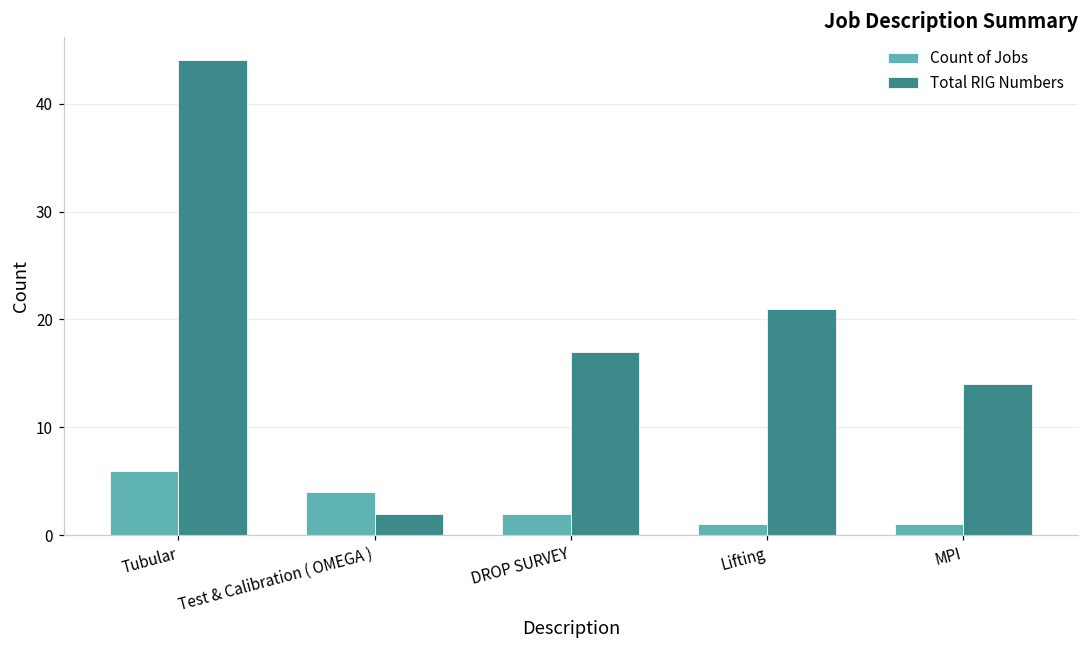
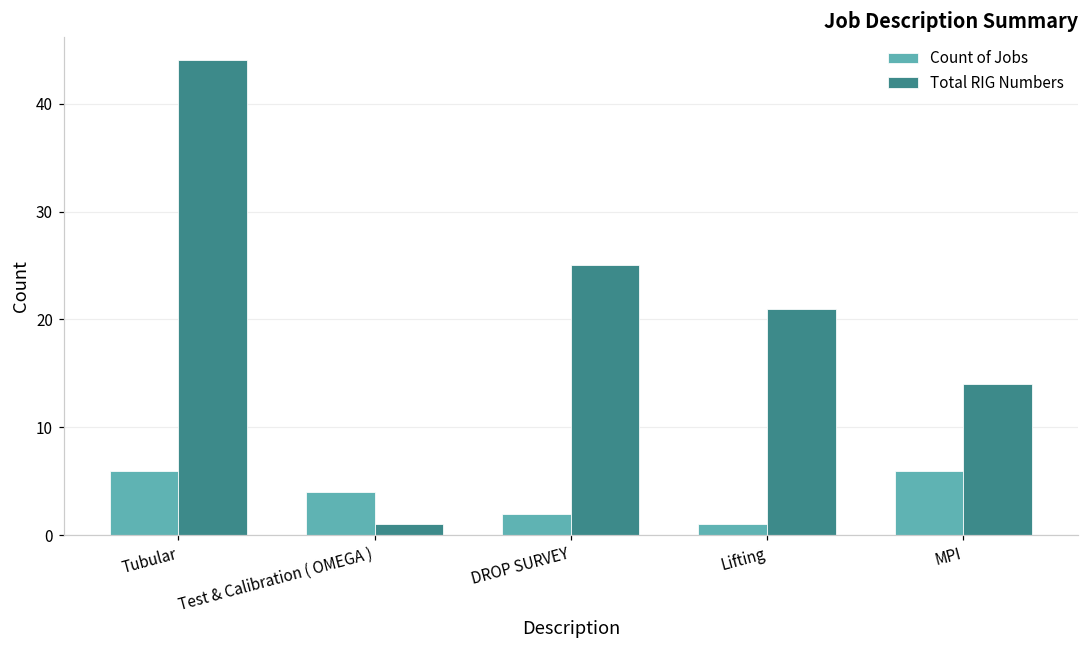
Total RIG Numbers, Test & Calibration ( OMEGA ): 2 -> 1
Total RIG Numbers, DROP SURVEY: 17 -> 25
Count of Jobs, MPI: 1 -> 6
